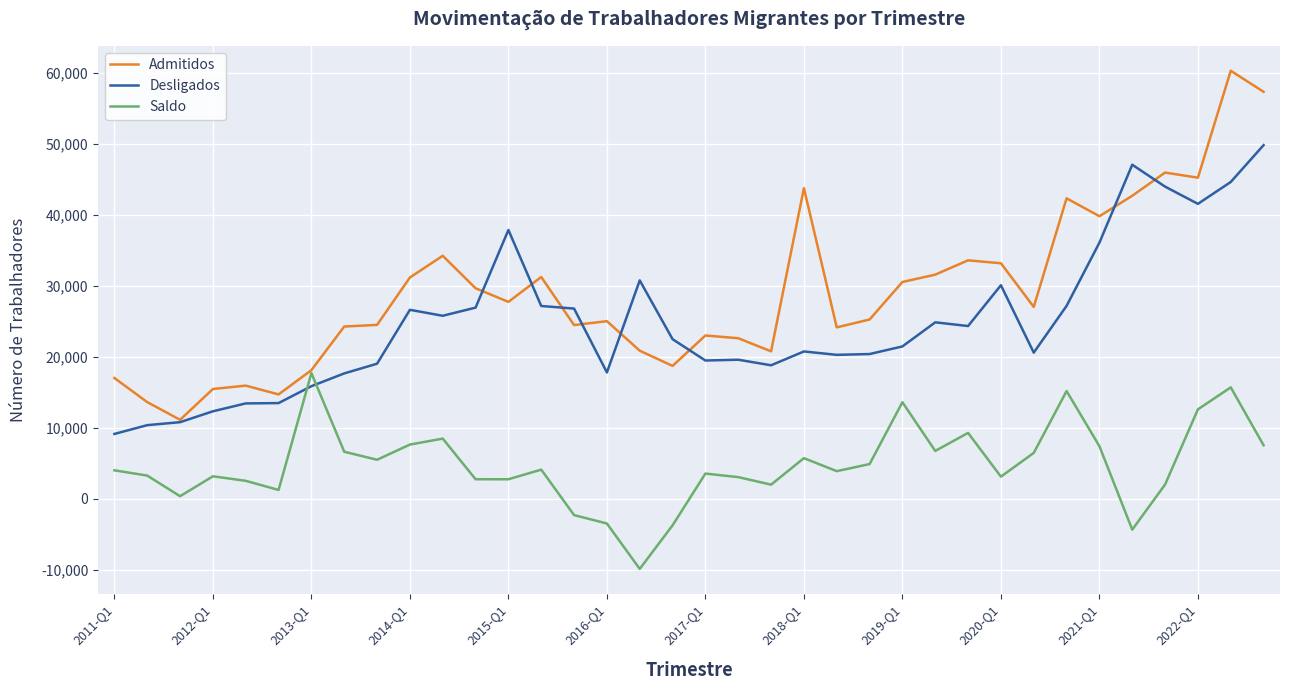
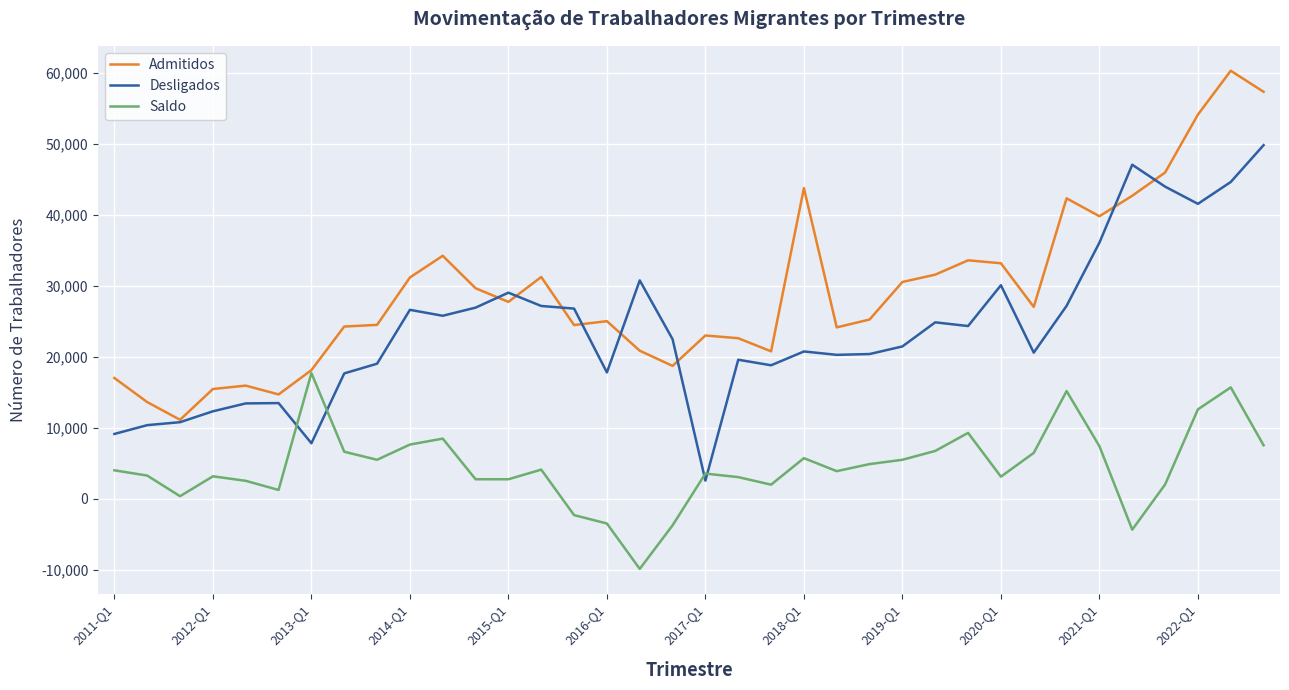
Desligados, 2013-Q1: 16,000 -> 8,000
Desligados, 2015-Q1: 38,000 -> 29,000
Desligados, 2017-Q1: 19,000 -> 3,000
Saldo, 2019-Q1: 14,000 -> 5,000
Admitidos, 2022-Q1: 45,000 -> 54,000
